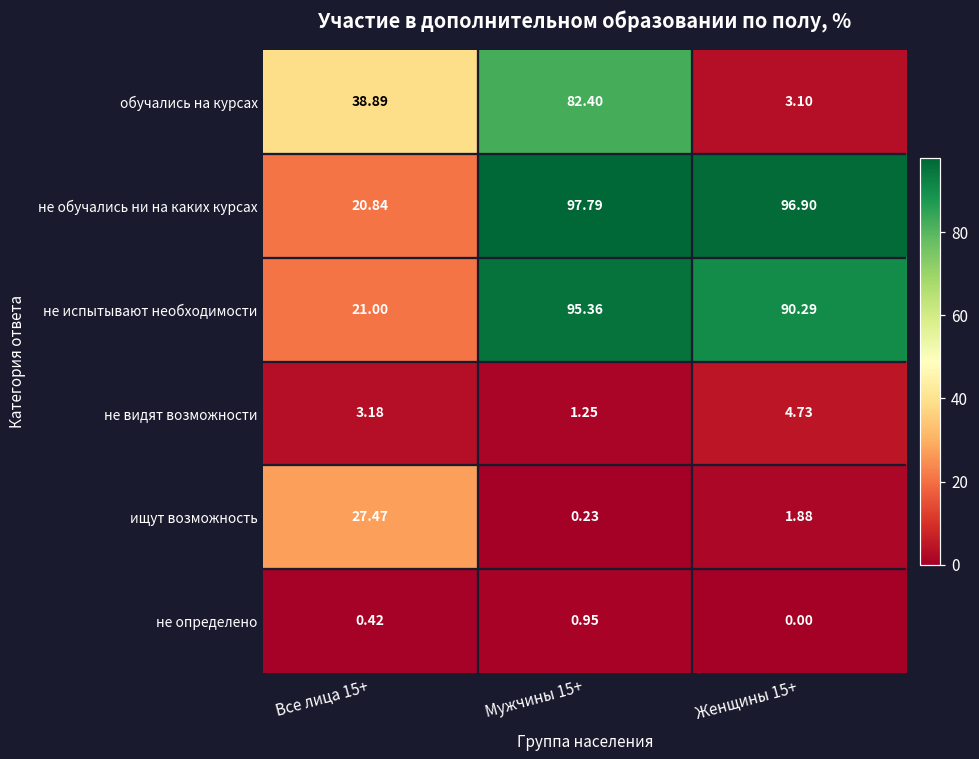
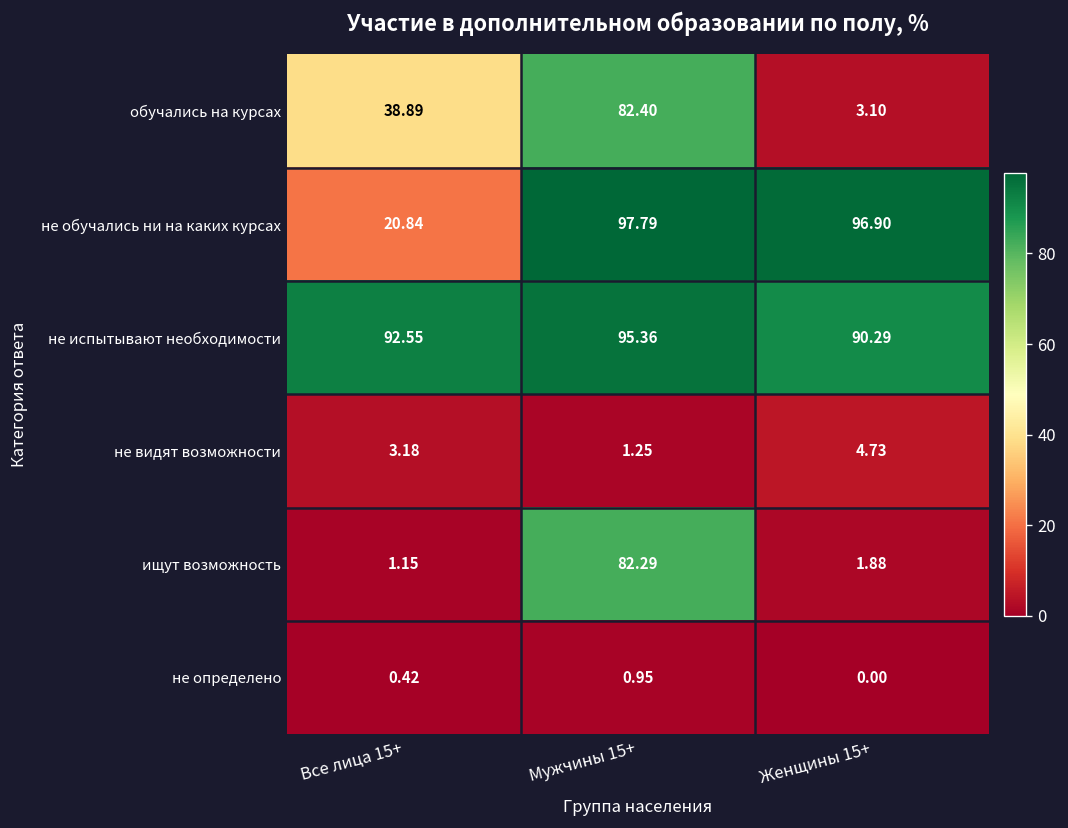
не испытывают необходимости, Все лица 15+: 21.00 -> 92.55
ищут возможность, Все лица 15+: 27.47 -> 1.15
ищут возможность, Мужчины 15+: 0.23 -> 82.29
